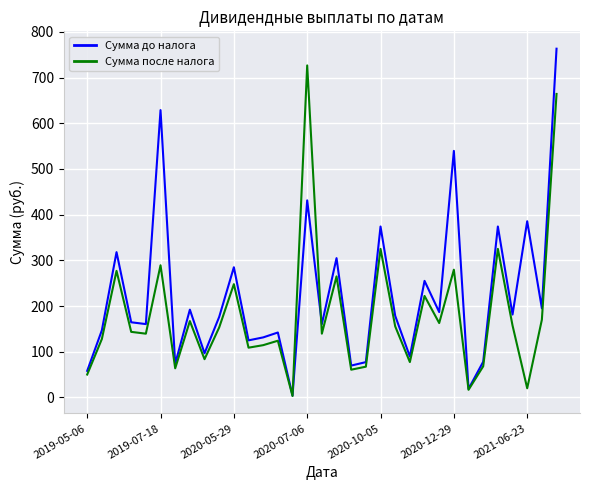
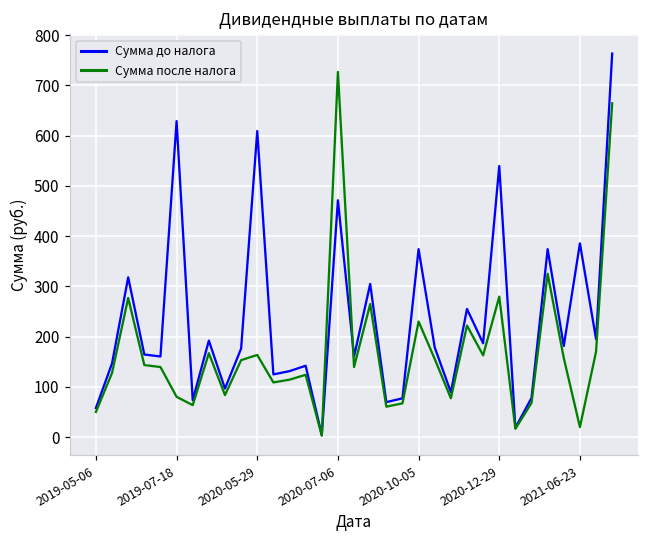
Сумма после налога, 2019-07-18: 290 -> 80
Сумма до налога, 2020-05-29: 280 -> 610
Сумма после налога, 2020-05-29: 250 -> 160
Сумма до налога, 2020-07-06: 430 -> 470
Сумма после налога, 2020-10-05: 330 -> 230
